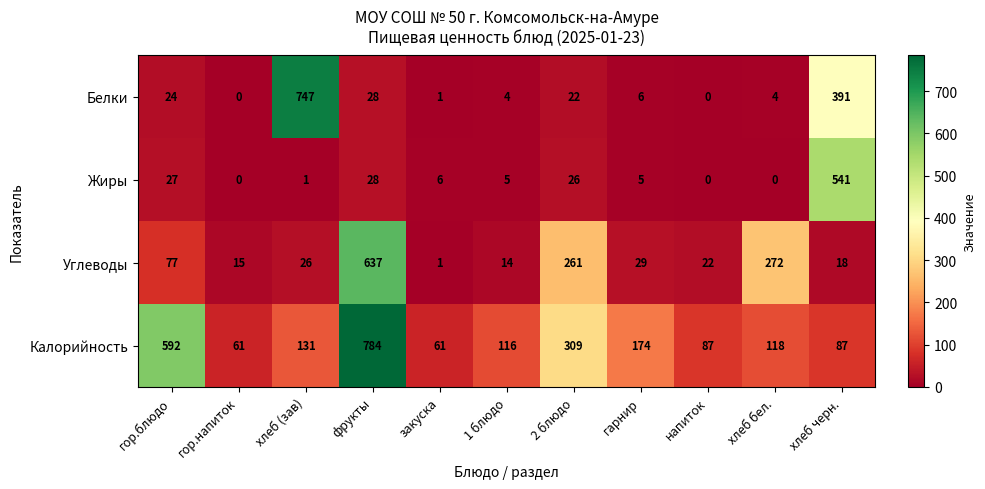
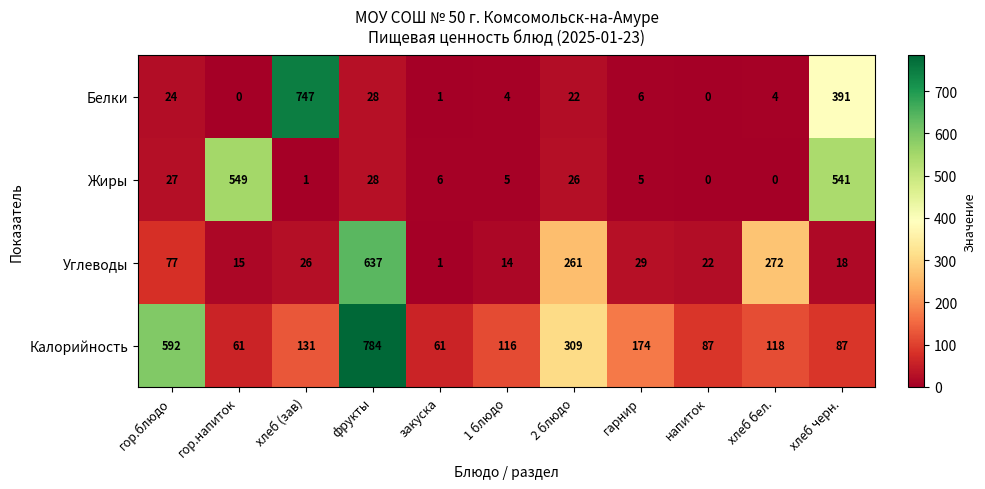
Жиры, гор.напиток: 0 -> 549
